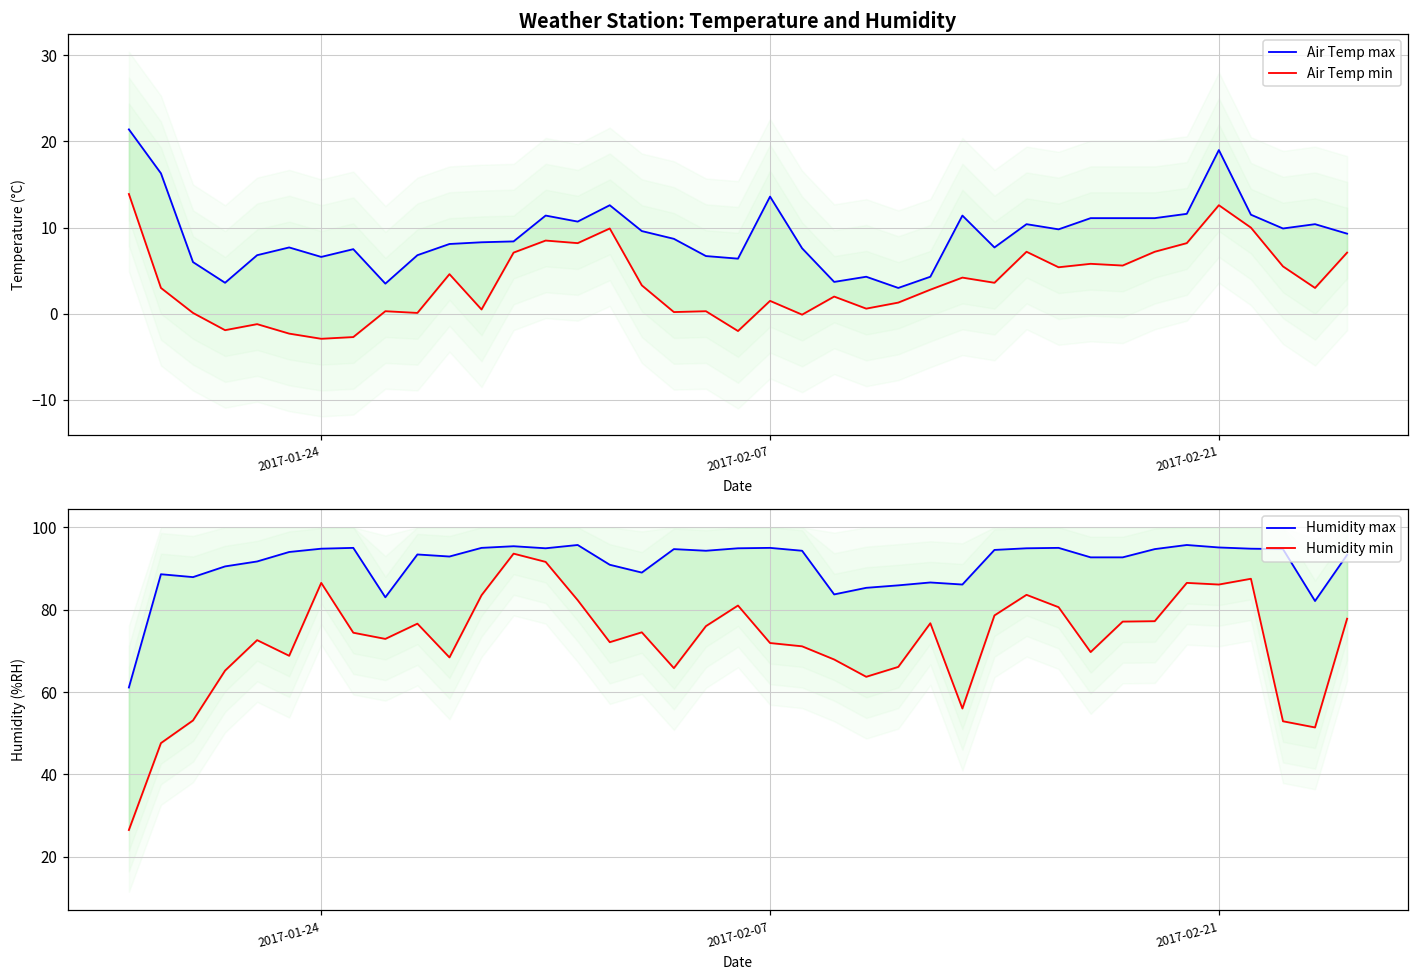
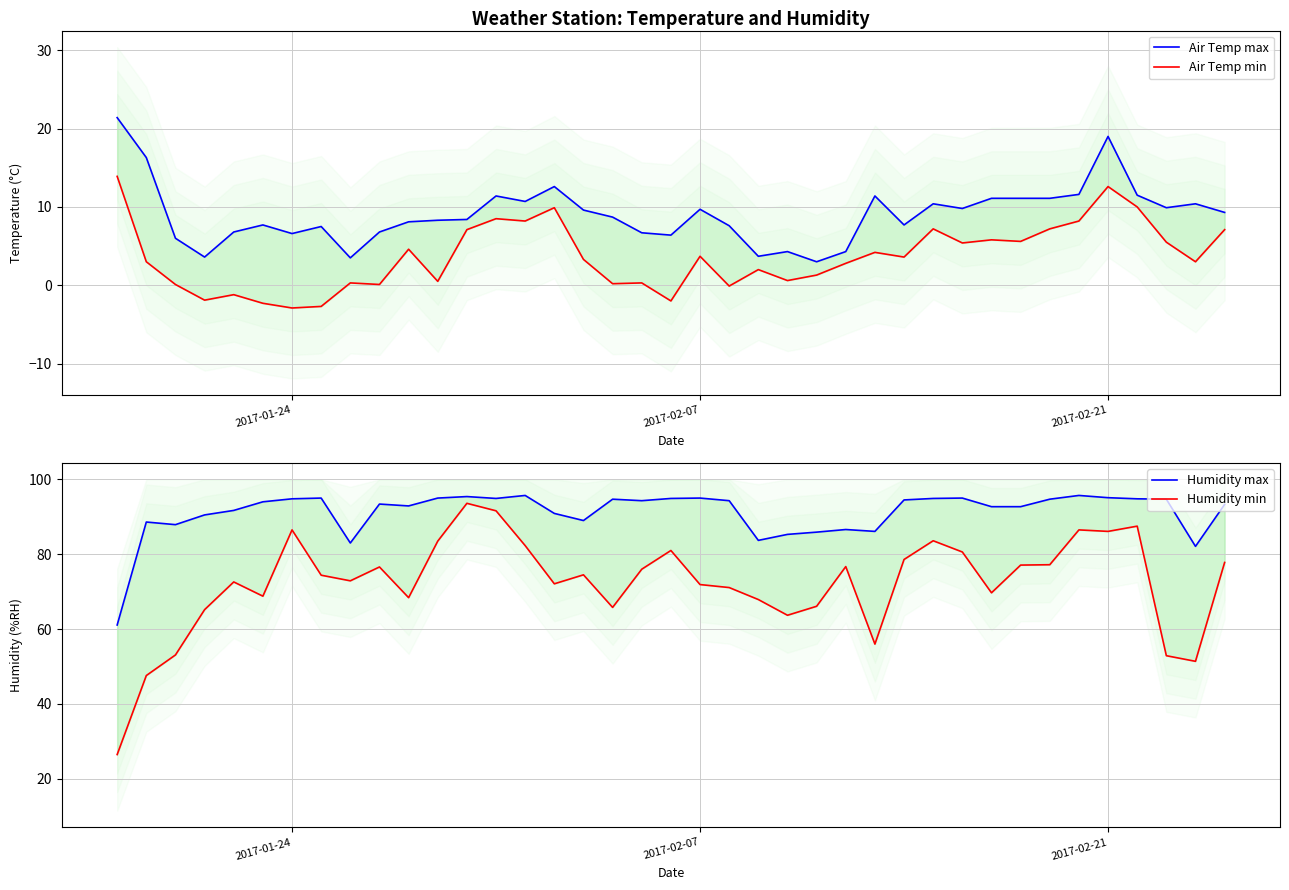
Weather Station: Temperature and Humidity, Air Temp max, 2017-02-07: 14 -> 10
Weather Station: Temperature and Humidity, Air Temp min, 2017-02-07: 2 -> 4
